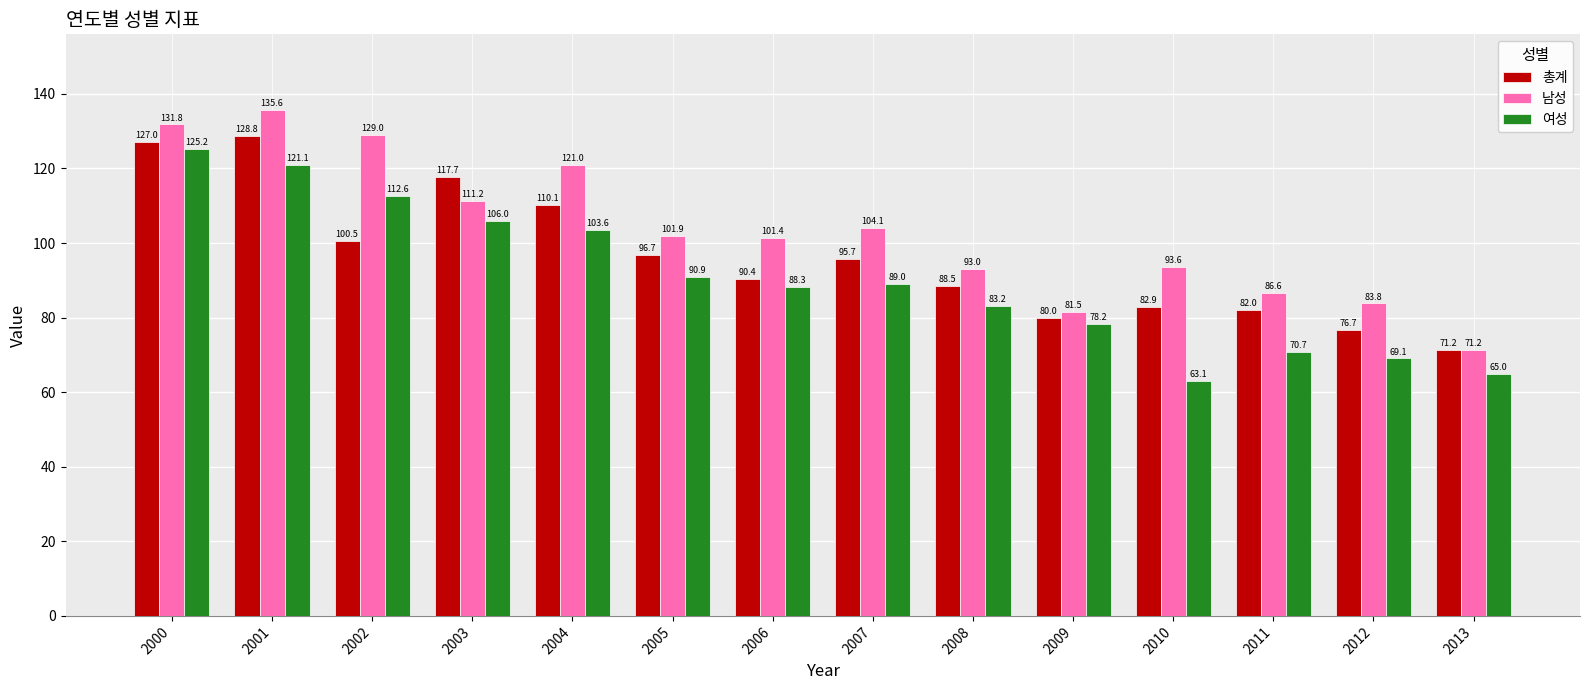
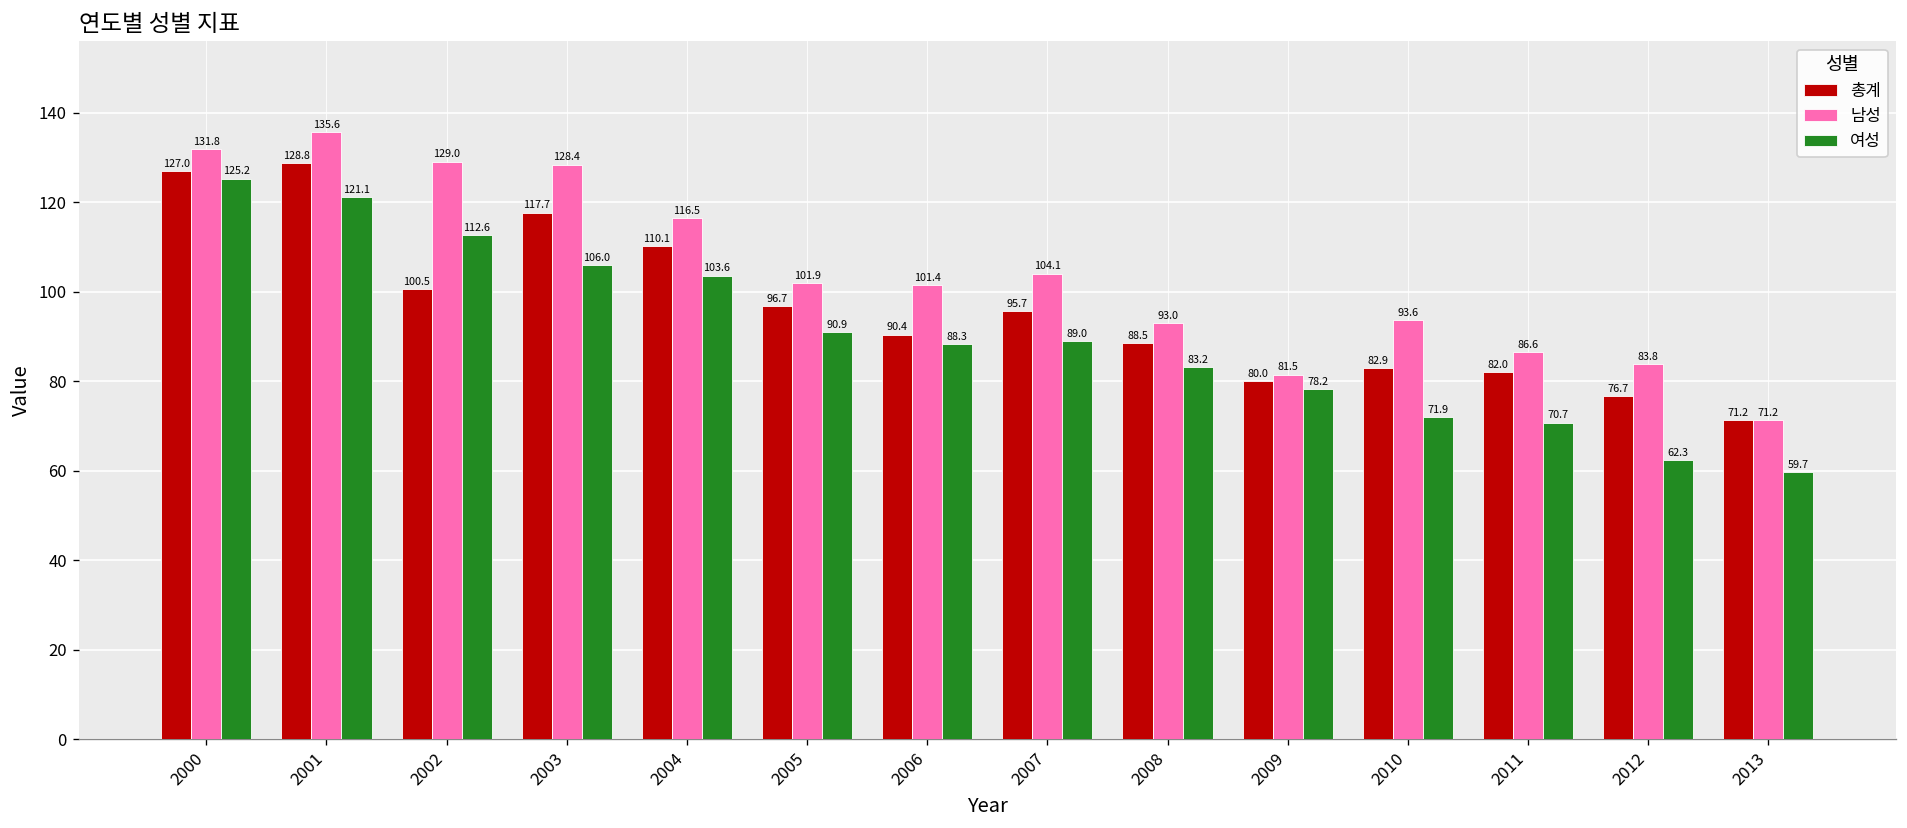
남성, 2003: 111.2 -> 128.4
남성, 2004: 121.0 -> 116.5
여성, 2010: 63.1 -> 71.9
여성, 2012: 69.1 -> 62.3
여성, 2013: 65.0 -> 59.7
